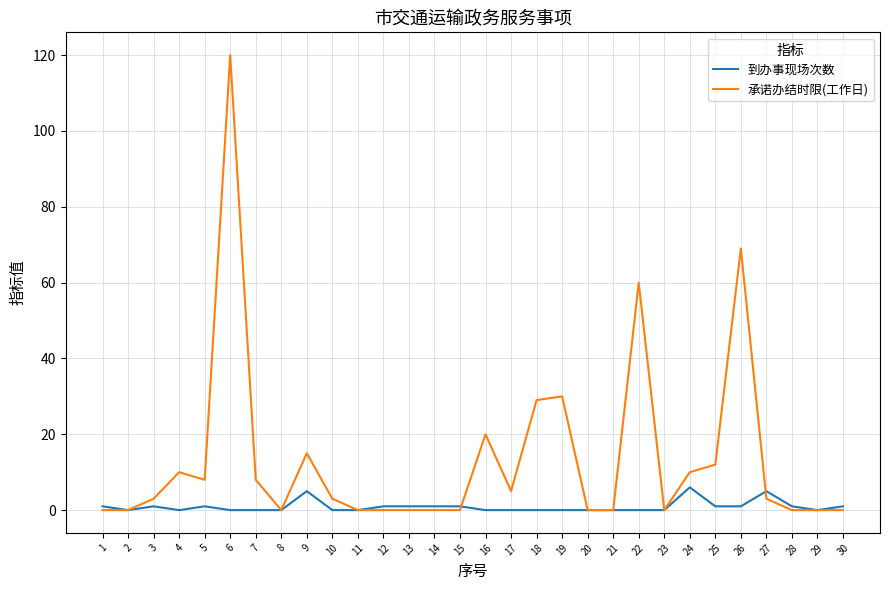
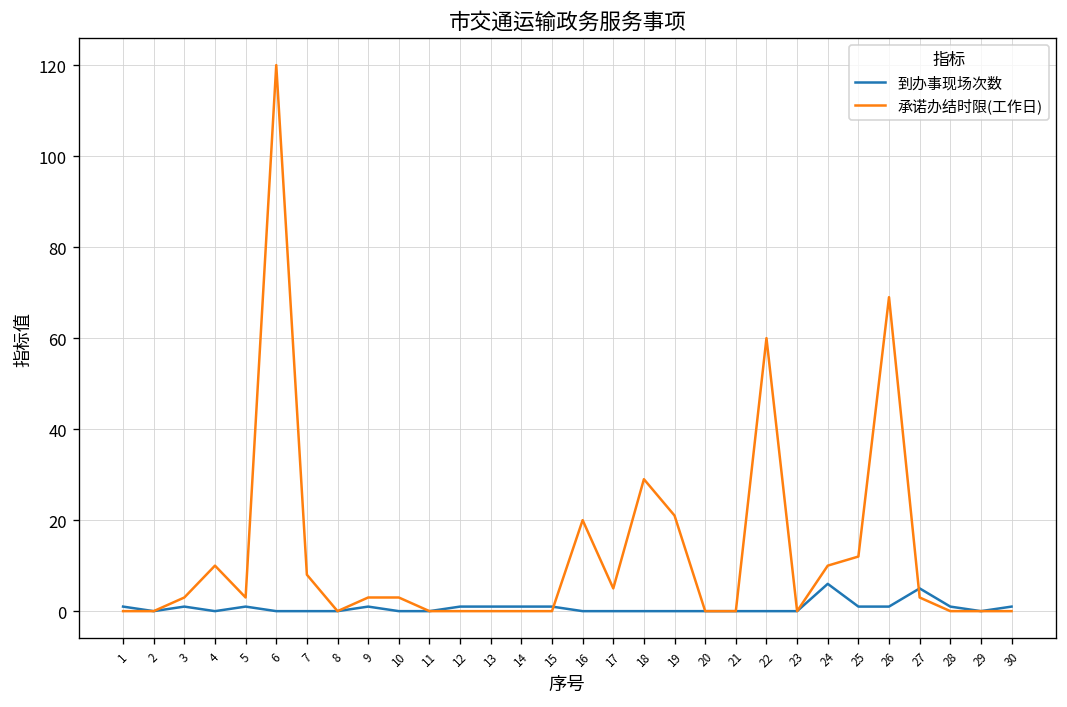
承诺办结时限(工作日), 5: 8 -> 3
到办事现场次数, 9: 5 -> 1
承诺办结时限(工作日), 9: 15 -> 3
承诺办结时限(工作日), 19: 30 -> 21
